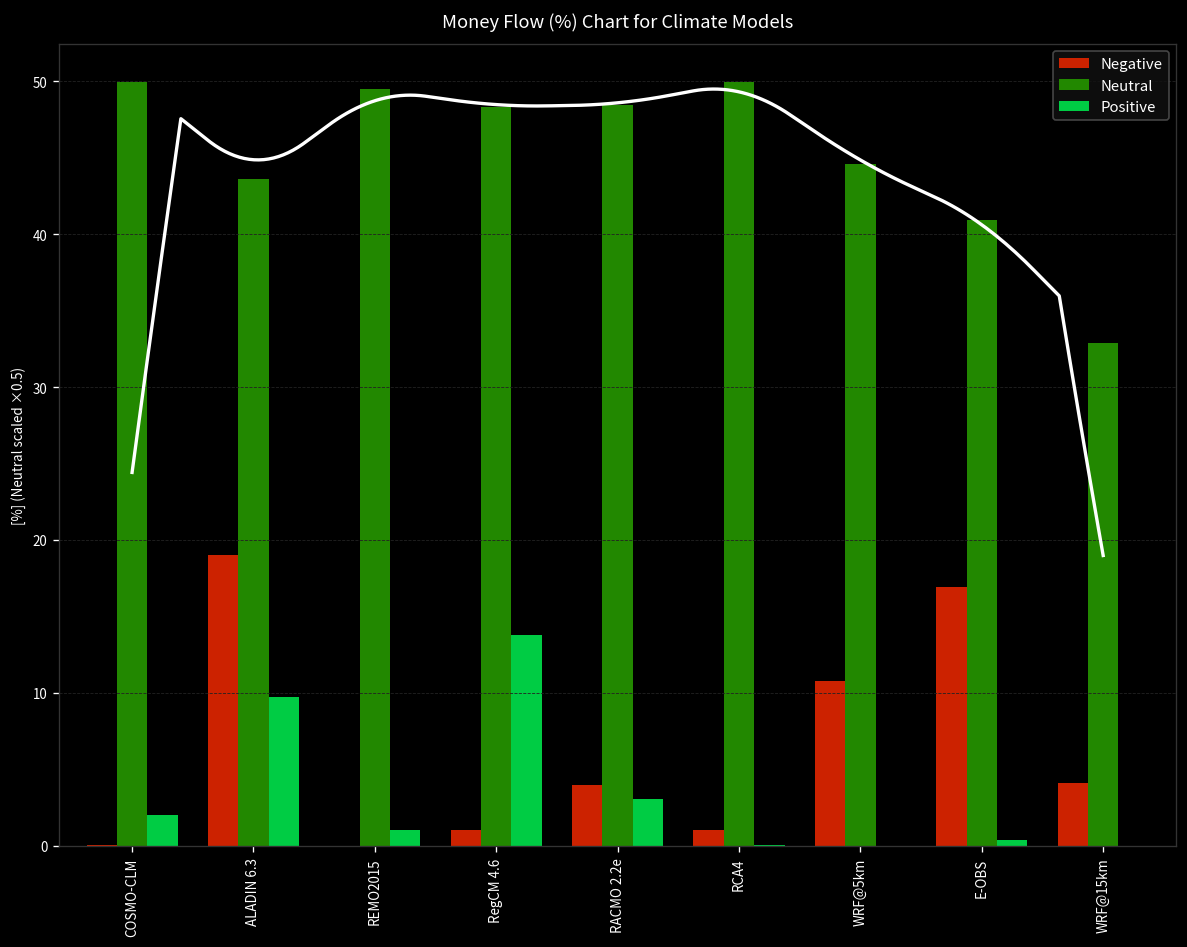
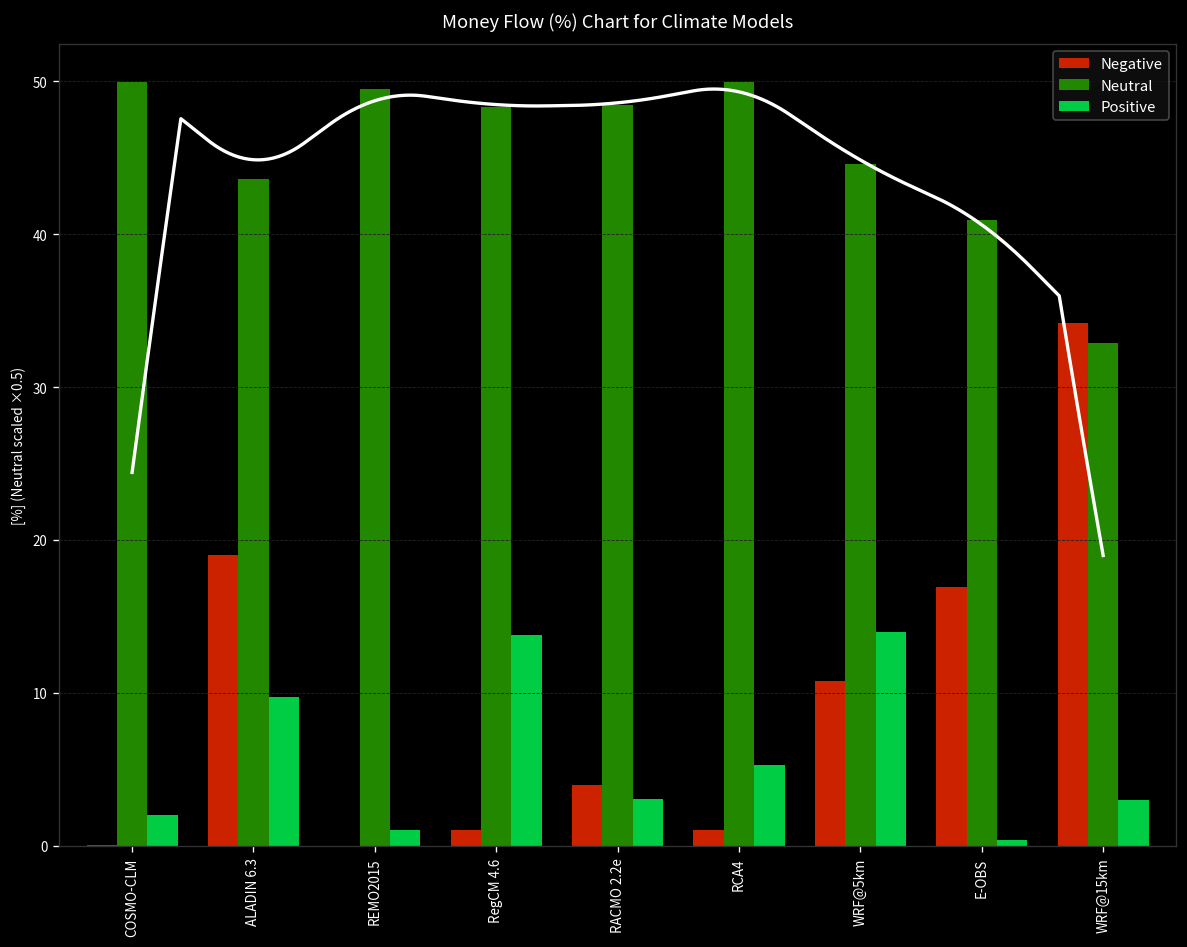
Positive, RCA4: 0.1 -> 5.3
Positive, WRF@5km: 0 -> 14
Negative, WRF@15km: 4.1 -> 34.2
Positive, WRF@15km: 0 -> 3
